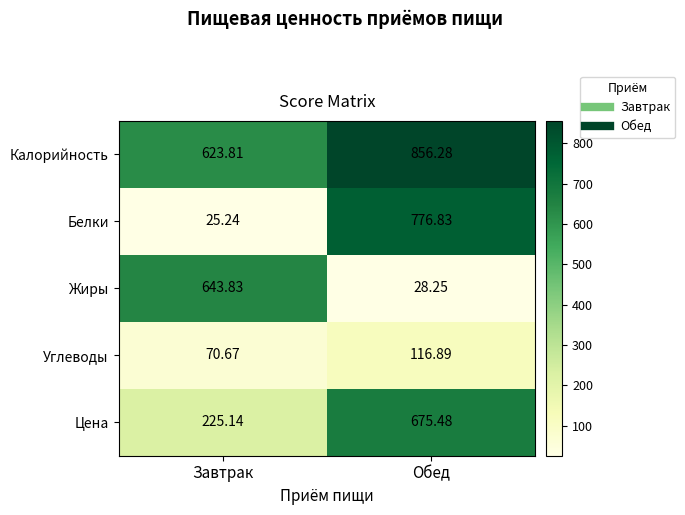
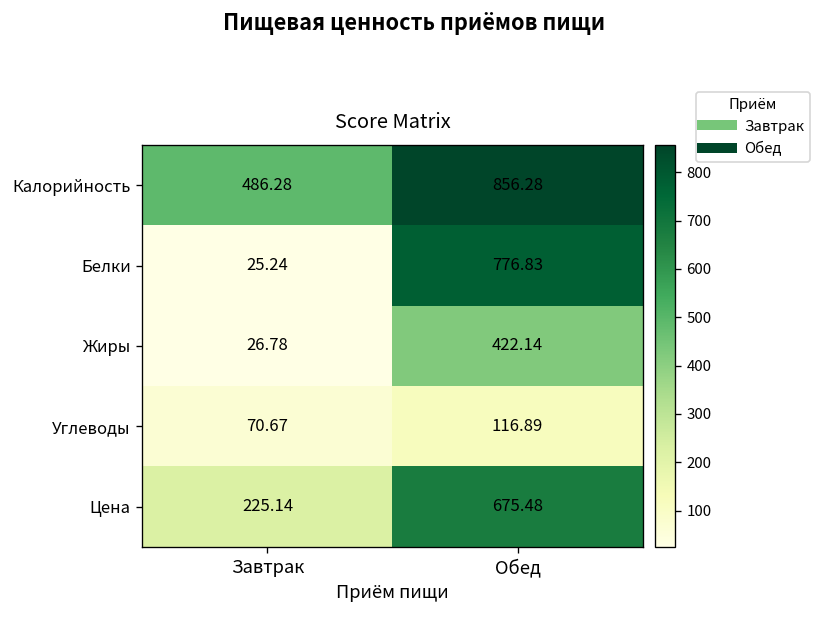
Калорийность, Завтрак: 623.81 -> 486.28
Жиры, Завтрак: 643.83 -> 26.78
Жиры, Обед: 28.25 -> 422.14
